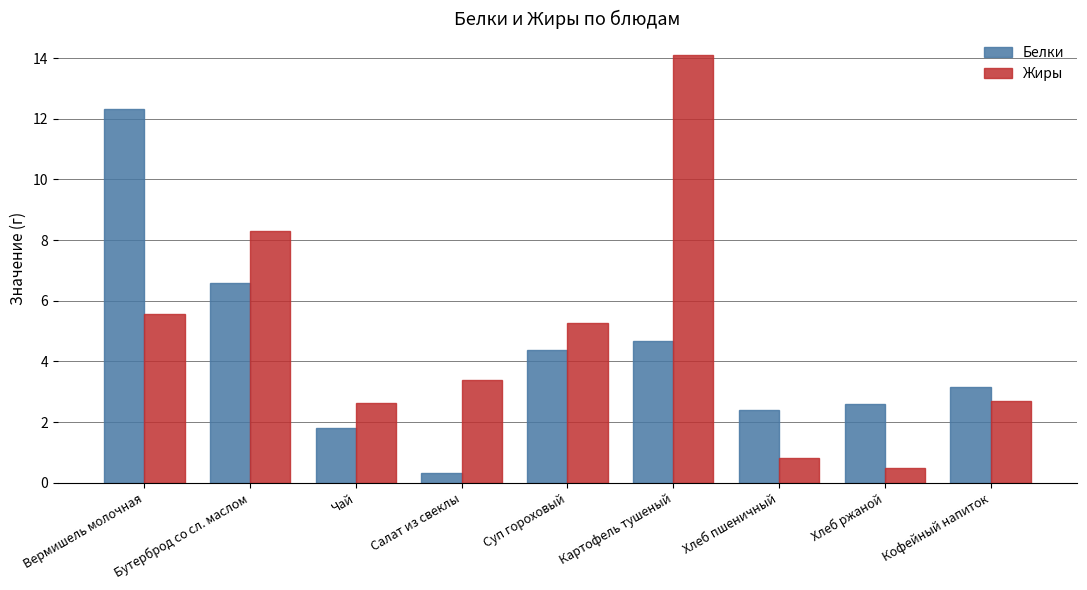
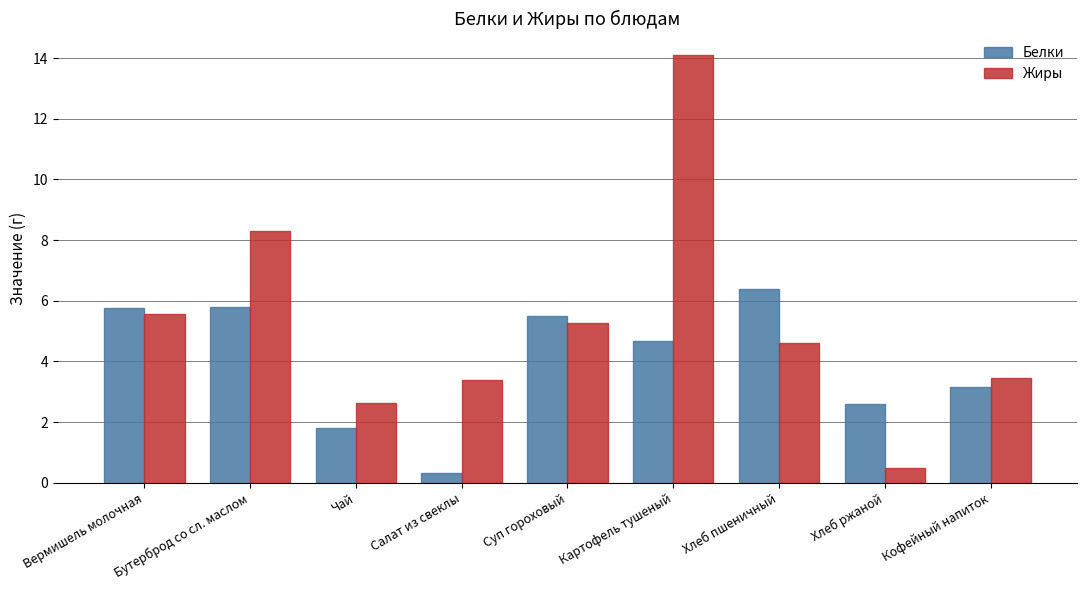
Белки, Вермишель молочная: 12.3 -> 5.8
Белки, Бутерброд со сл. маслом: 6.6 -> 5.8
Белки, Суп гороховый: 4.4 -> 5.5
Белки, Хлеб пшеничный: 2.4 -> 6.4
Жиры, Хлеб пшеничный: 0.8 -> 4.6
Жиры, Кофейный напиток: 2.7 -> 3.5
